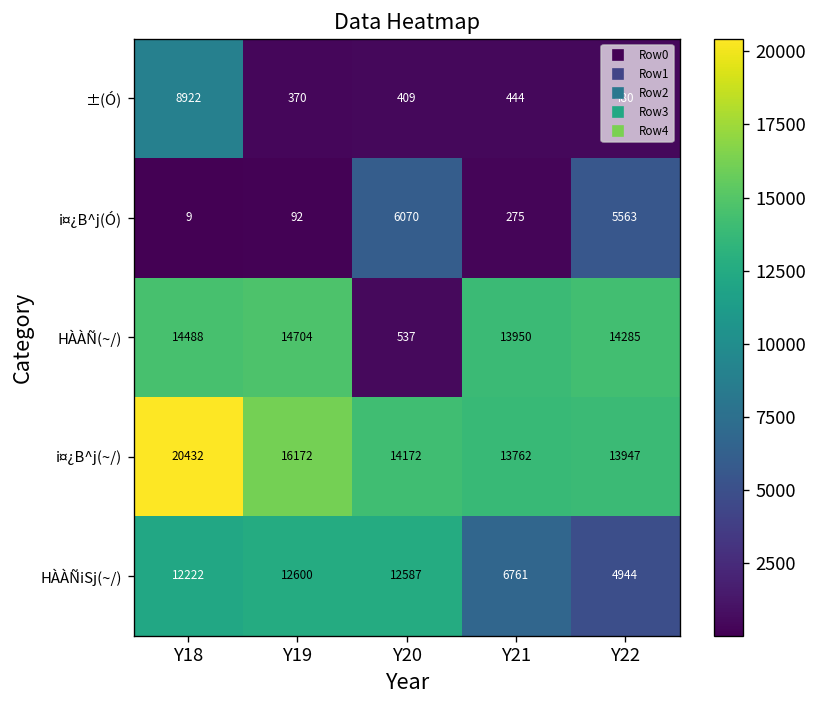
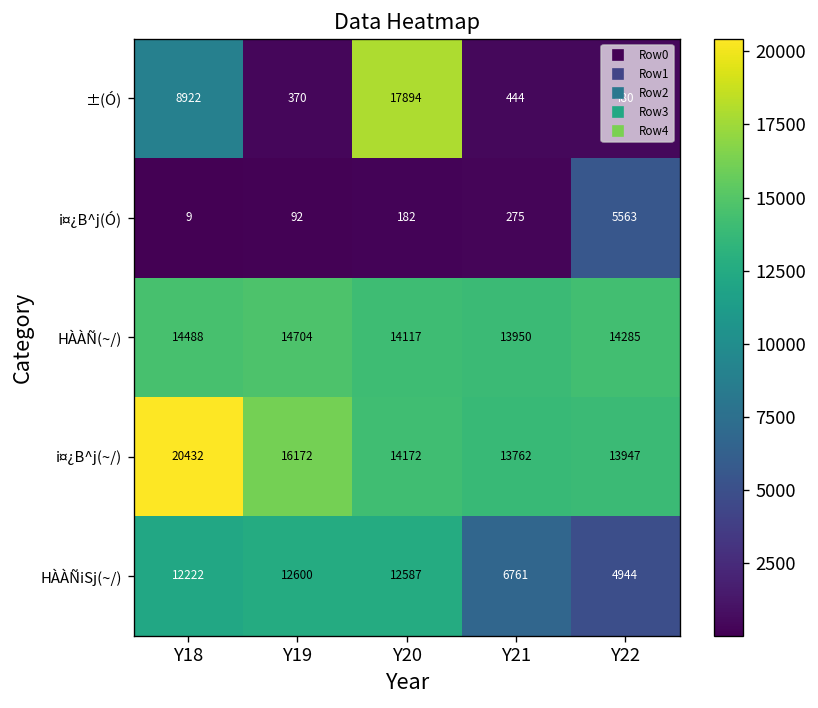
±(Ó), Y20: 409 -> 17894
i¤¿B^j(Ó), Y20: 6070 -> 182
HÀÀÑ(~/), Y20: 537 -> 14117
